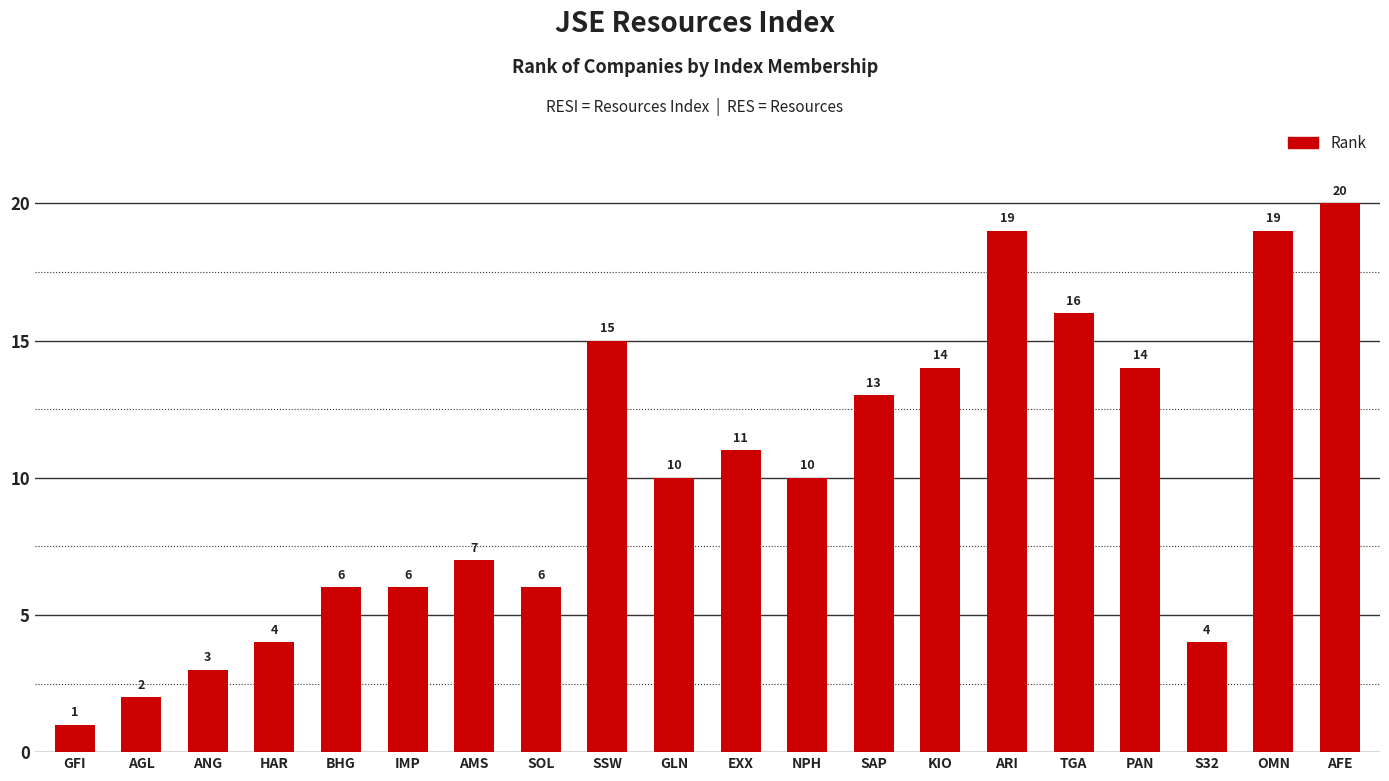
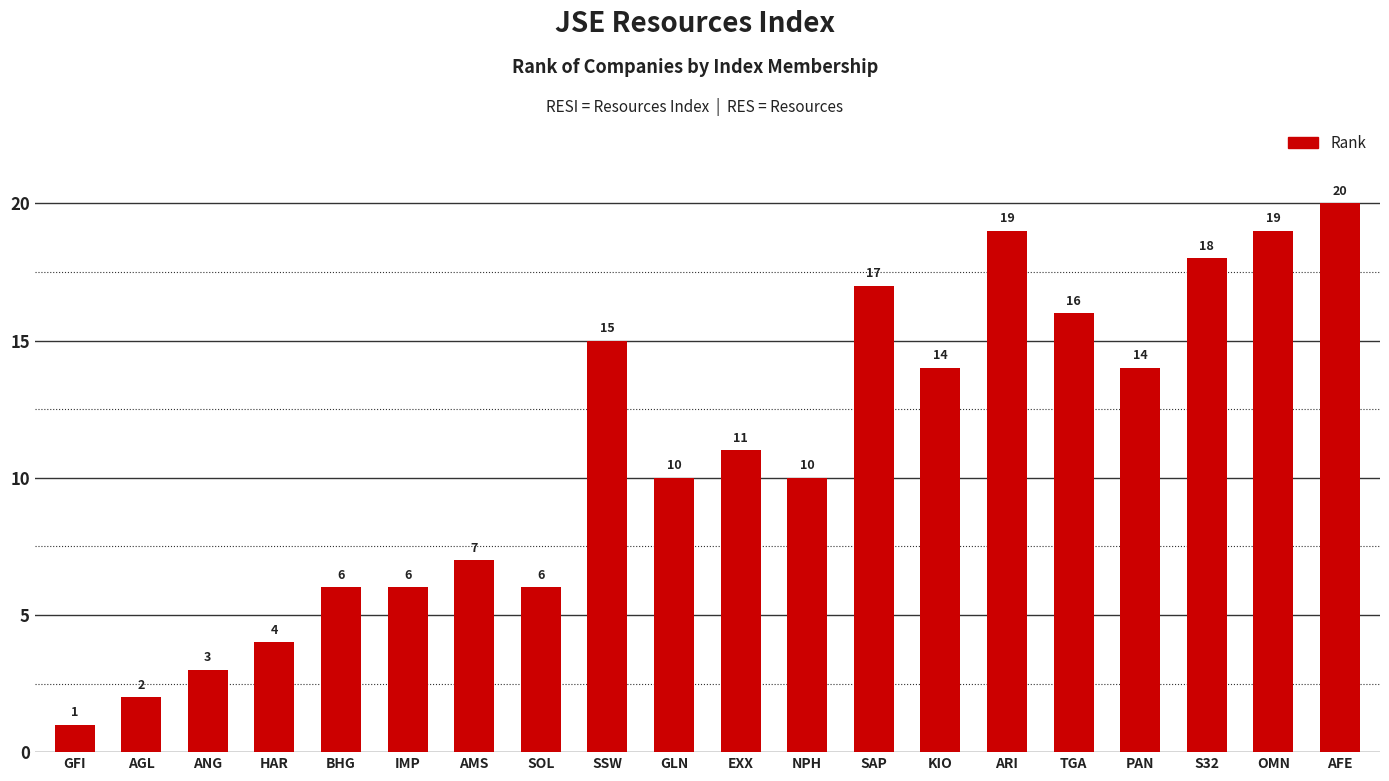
SAP: 13 -> 17
S32: 4 -> 18
